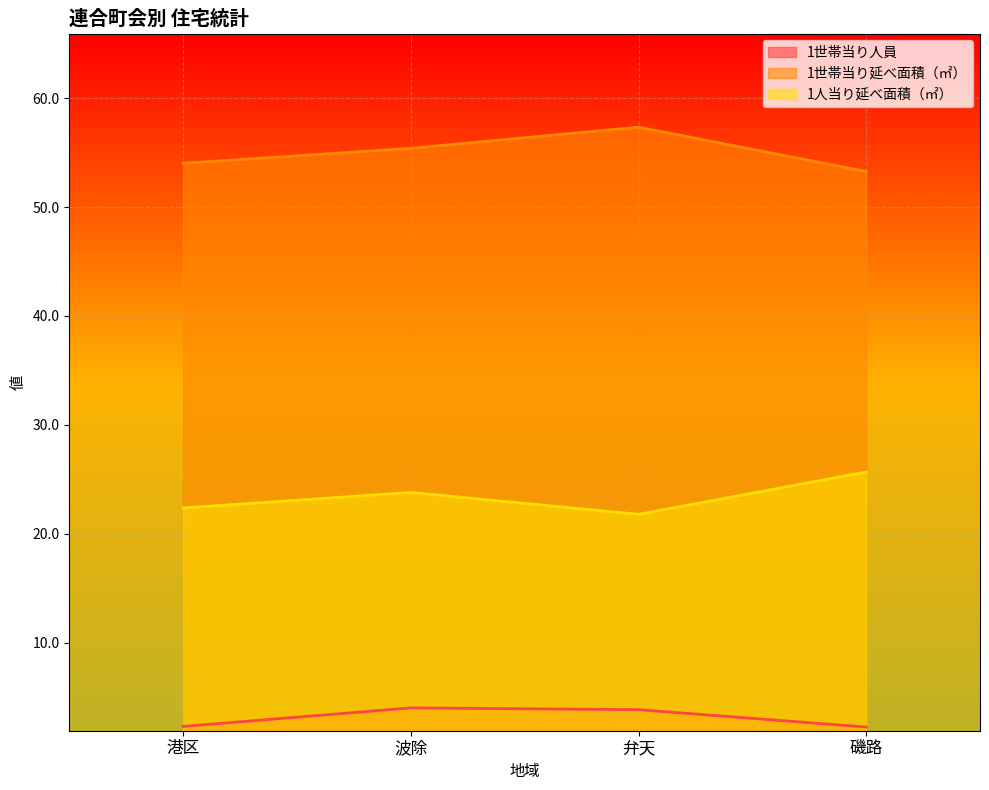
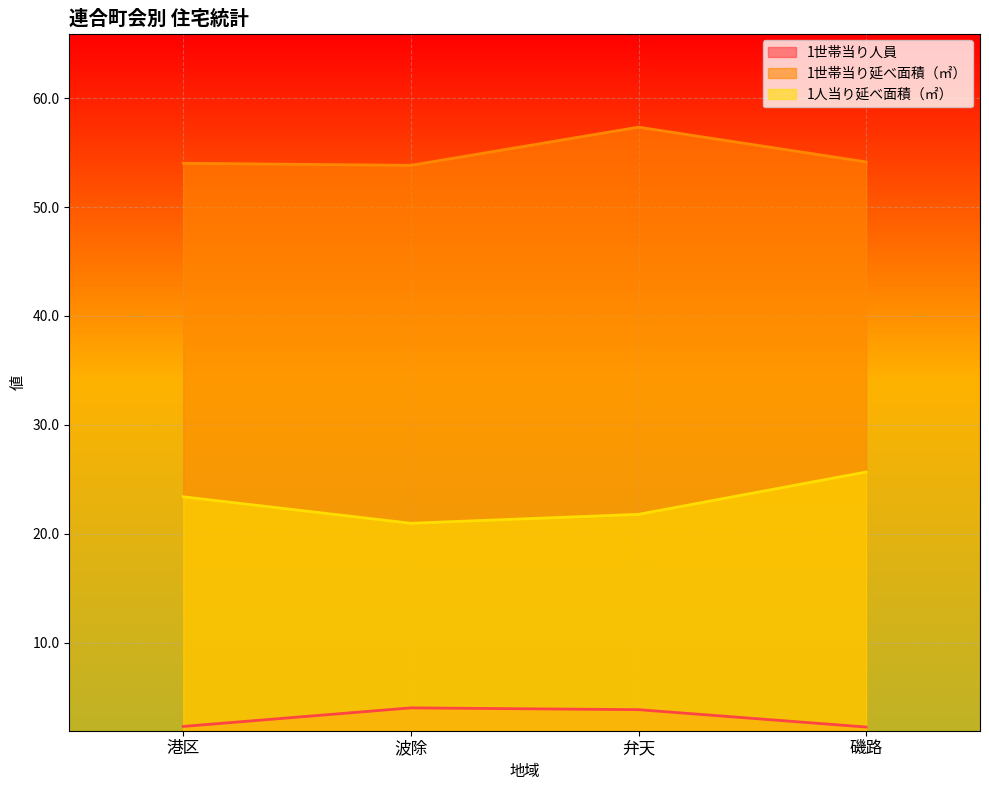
1人当り延べ面積（㎡）, 港区: 22.4 -> 23.4
1世帯当り延べ面積（㎡）, 波除: 55.4 -> 53.8
1人当り延べ面積（㎡）, 波除: 23.8 -> 21.0
1世帯当り延べ面積（㎡）, 磯路: 53.3 -> 54.1
